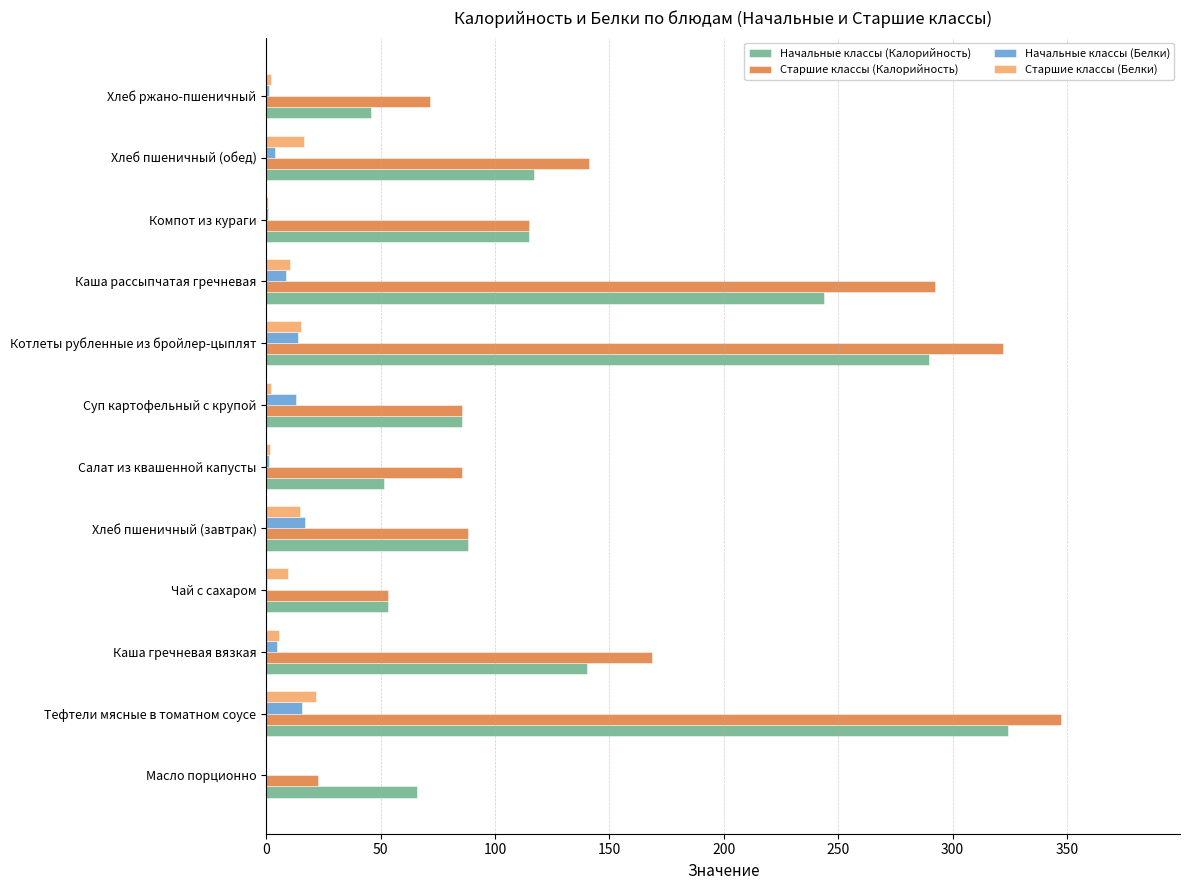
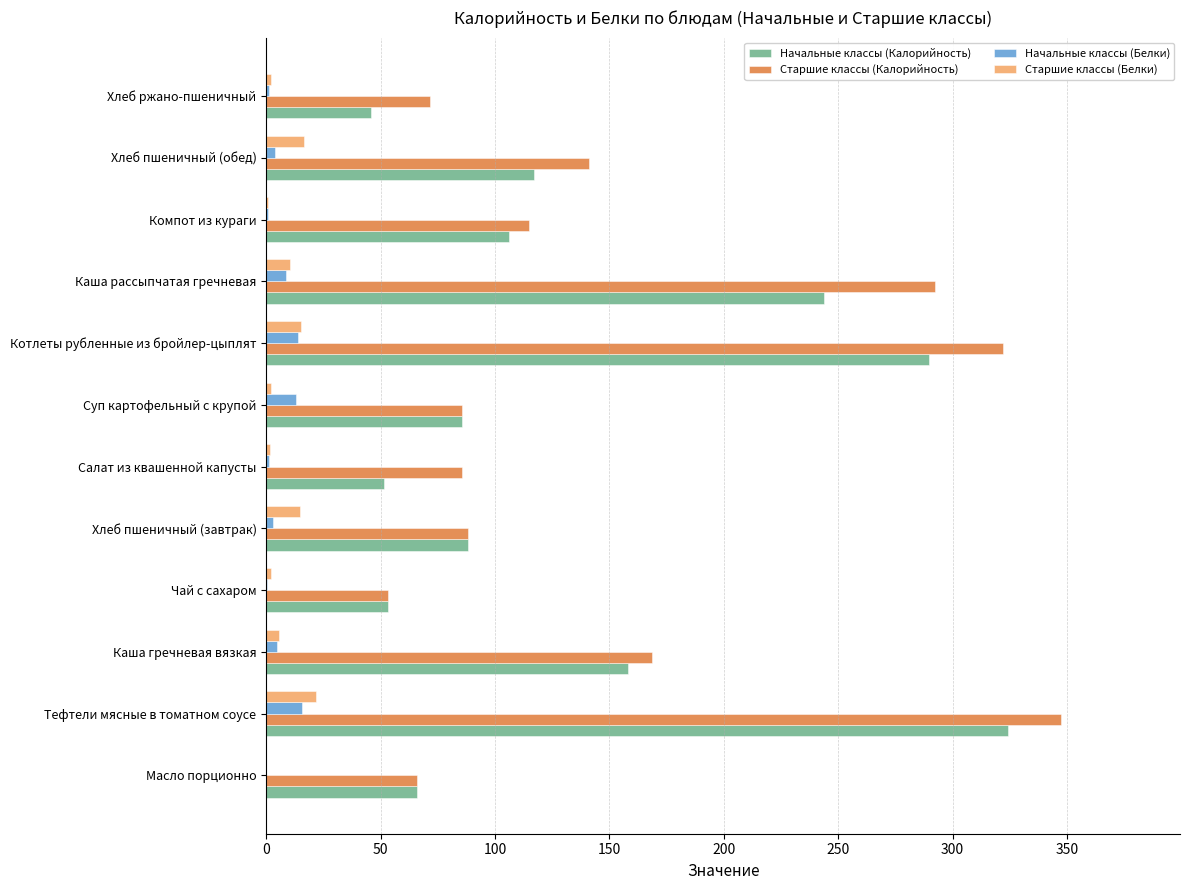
Начальные классы (Калорийность), Компот из кураги: 115 -> 106
Начальные классы (Белки), Хлеб пшеничный (завтрак): 17 -> 3
Старшие классы (Белки), Чай с сахаром: 10 -> 2
Начальные классы (Калорийность), Каша гречневая вязкая: 140 -> 158
Старшие классы (Калорийность), Масло порционно: 23 -> 66
